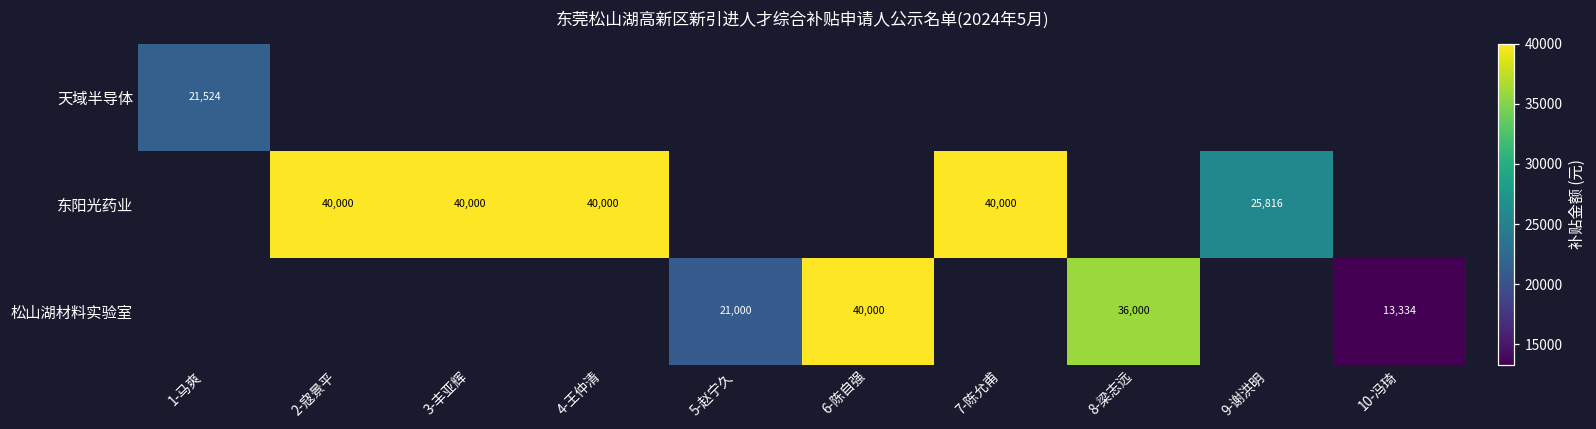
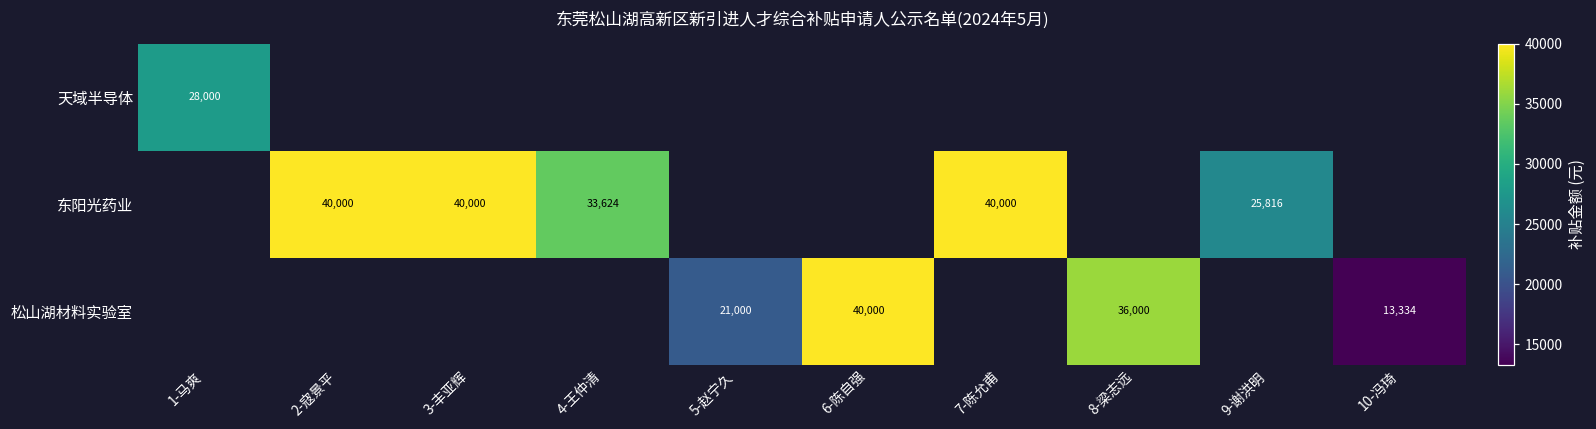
天域半导体, 1-马爽: 21,524 -> 28,000
东阳光药业, 4-王仲清: 40,000 -> 33,624
